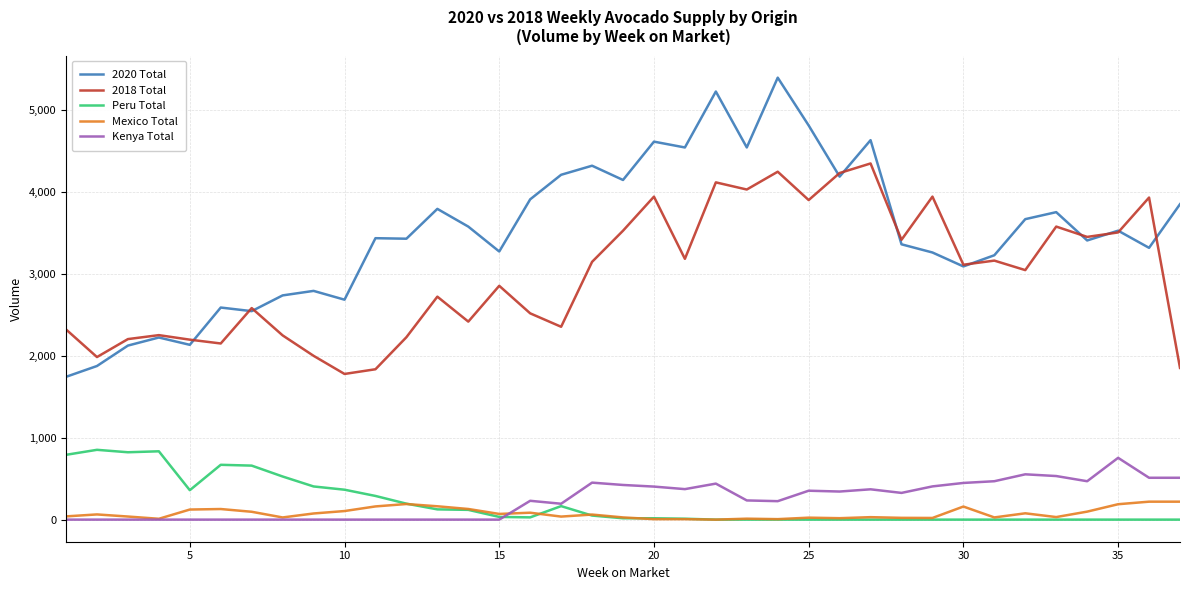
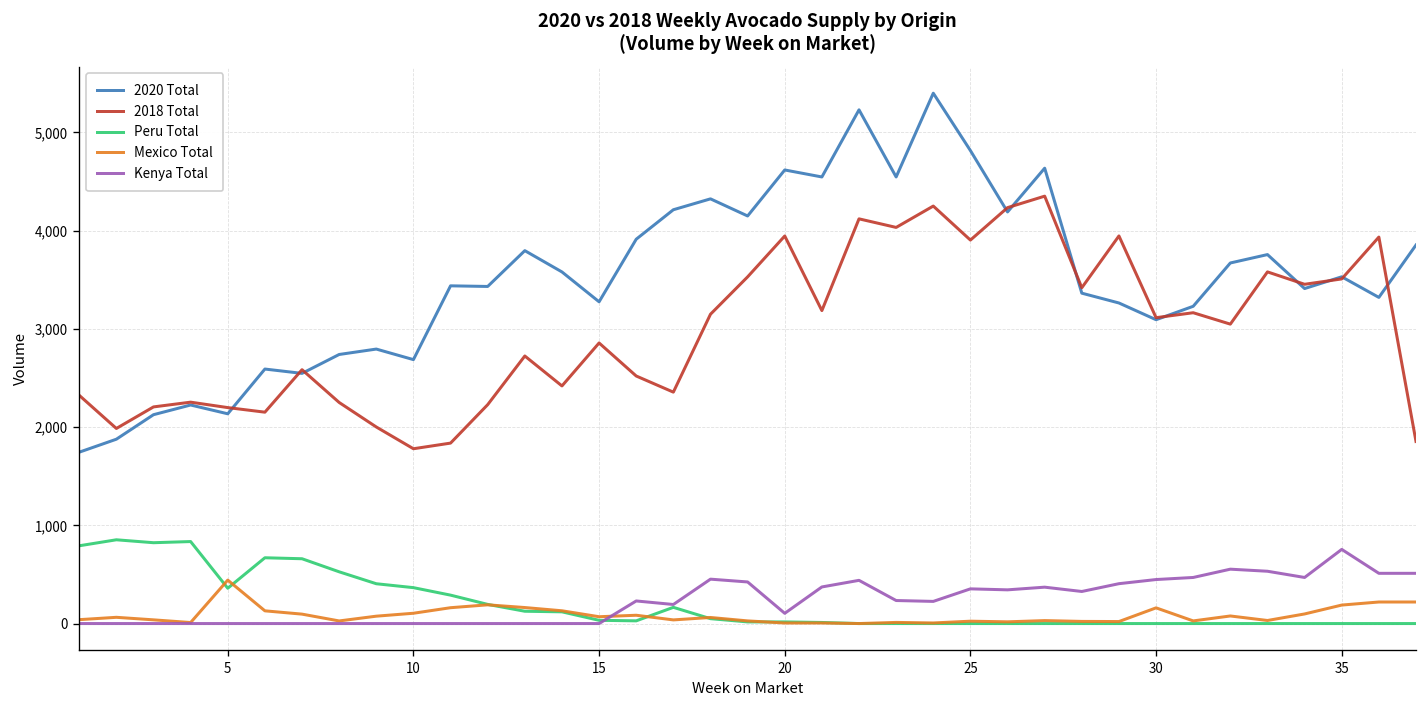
Mexico Total, 5: 100 -> 400
Kenya Total, 20: 400 -> 100
